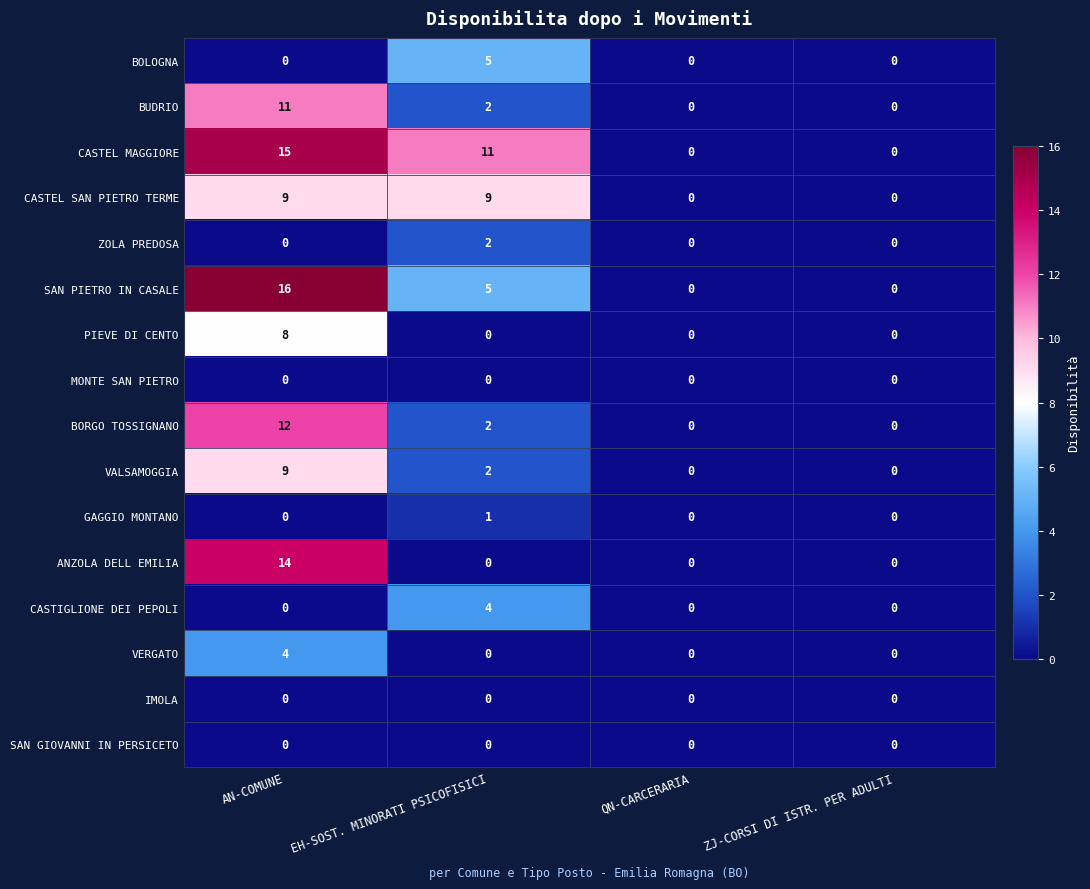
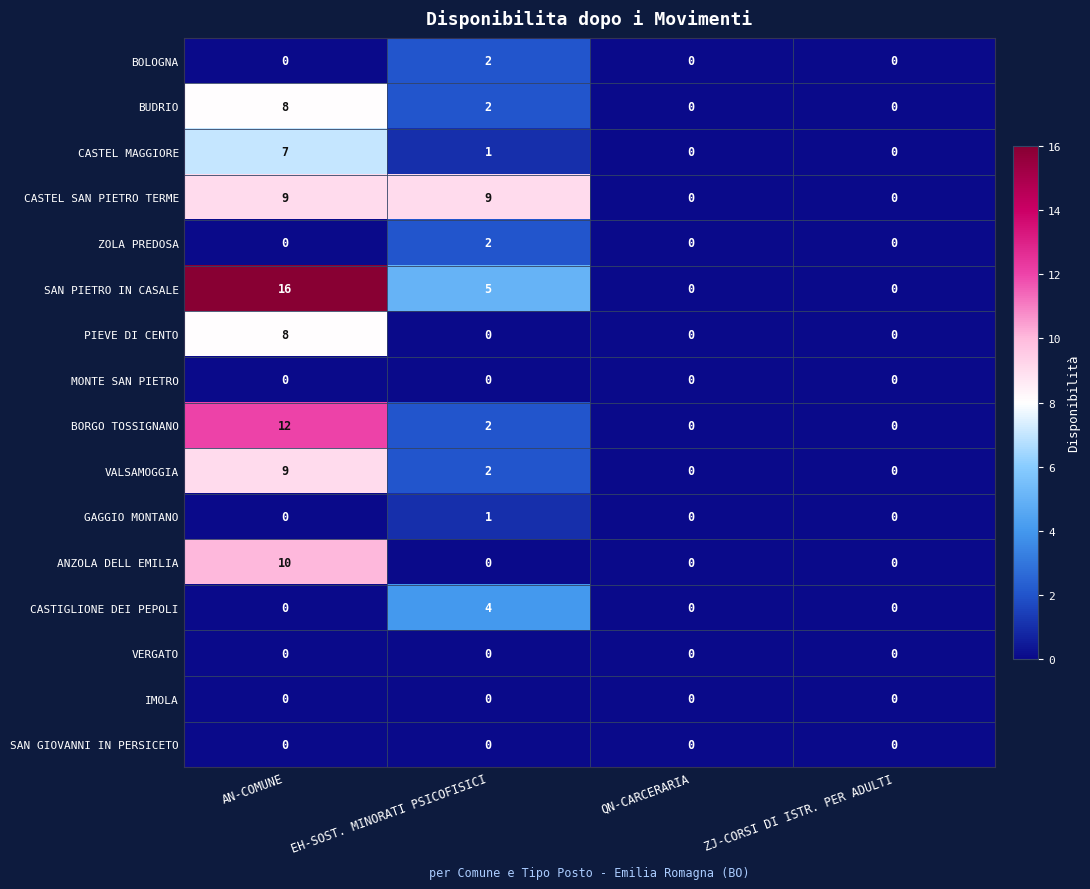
BOLOGNA, EH-SOST. MINORATI PSICOFISICI: 5 -> 2
BUDRIO, AN-COMUNE: 11 -> 8
CASTEL MAGGIORE, AN-COMUNE: 15 -> 7
CASTEL MAGGIORE, EH-SOST. MINORATI PSICOFISICI: 11 -> 1
ANZOLA DELL EMILIA, AN-COMUNE: 14 -> 10
VERGATO, AN-COMUNE: 4 -> 0
